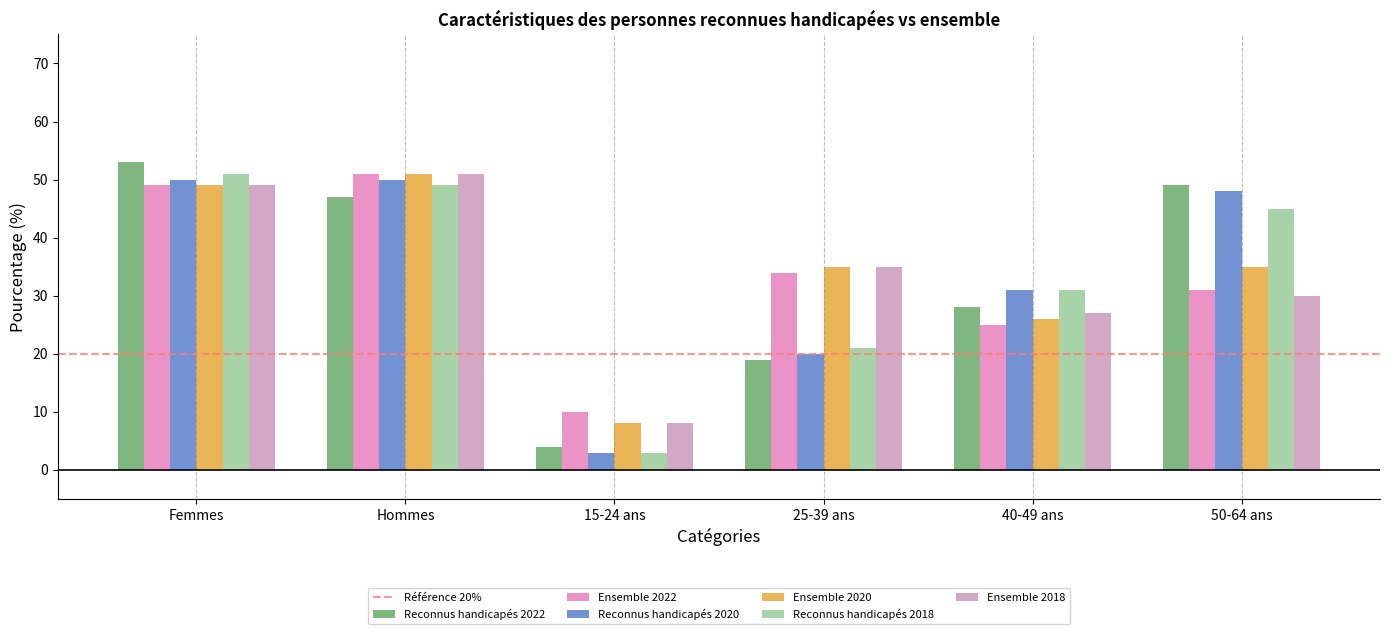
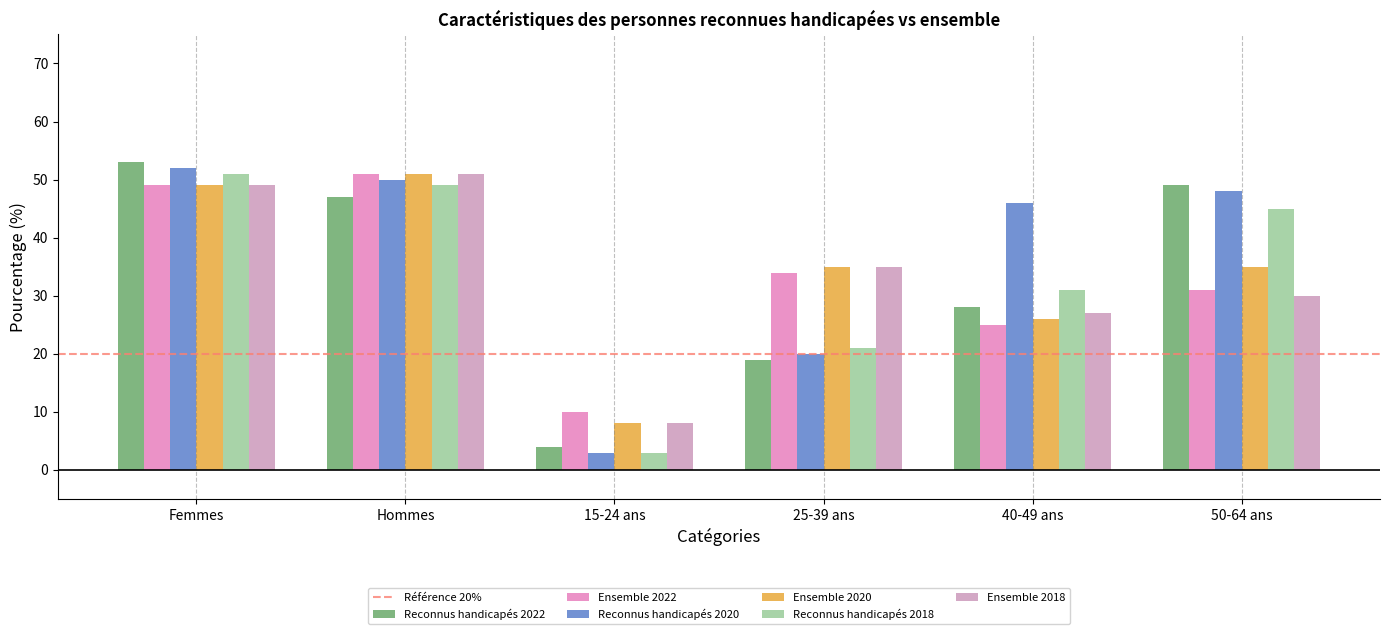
Reconnus handicapés 2020, Femmes: 50 -> 52
Reconnus handicapés 2020, 40-49 ans: 31 -> 46
